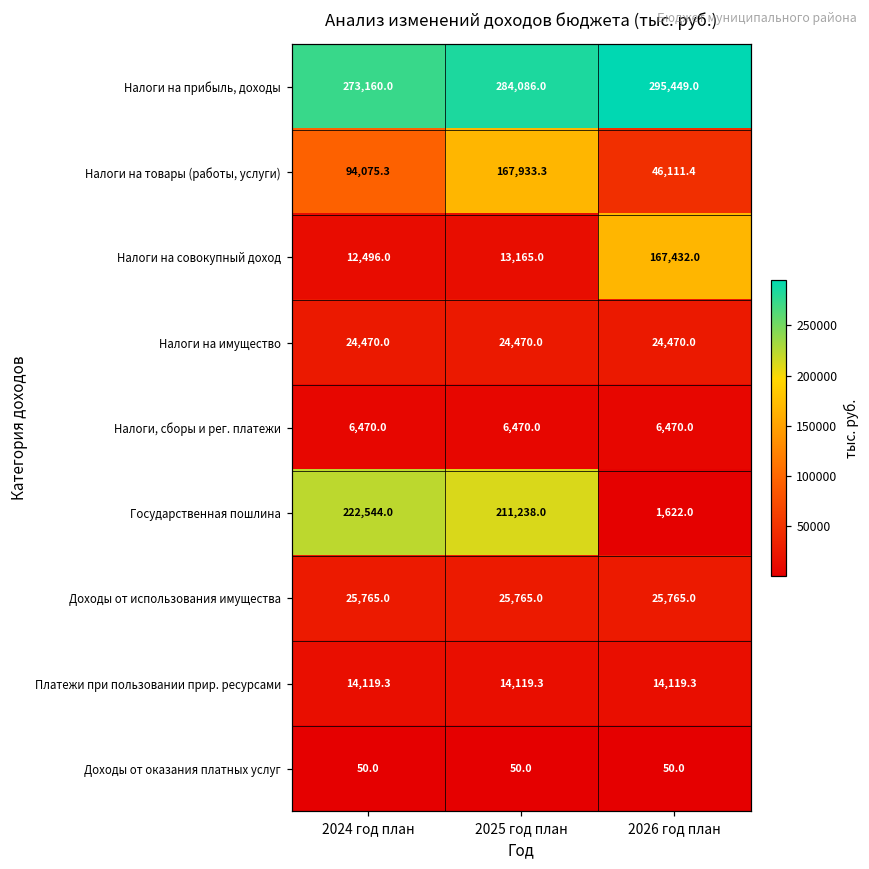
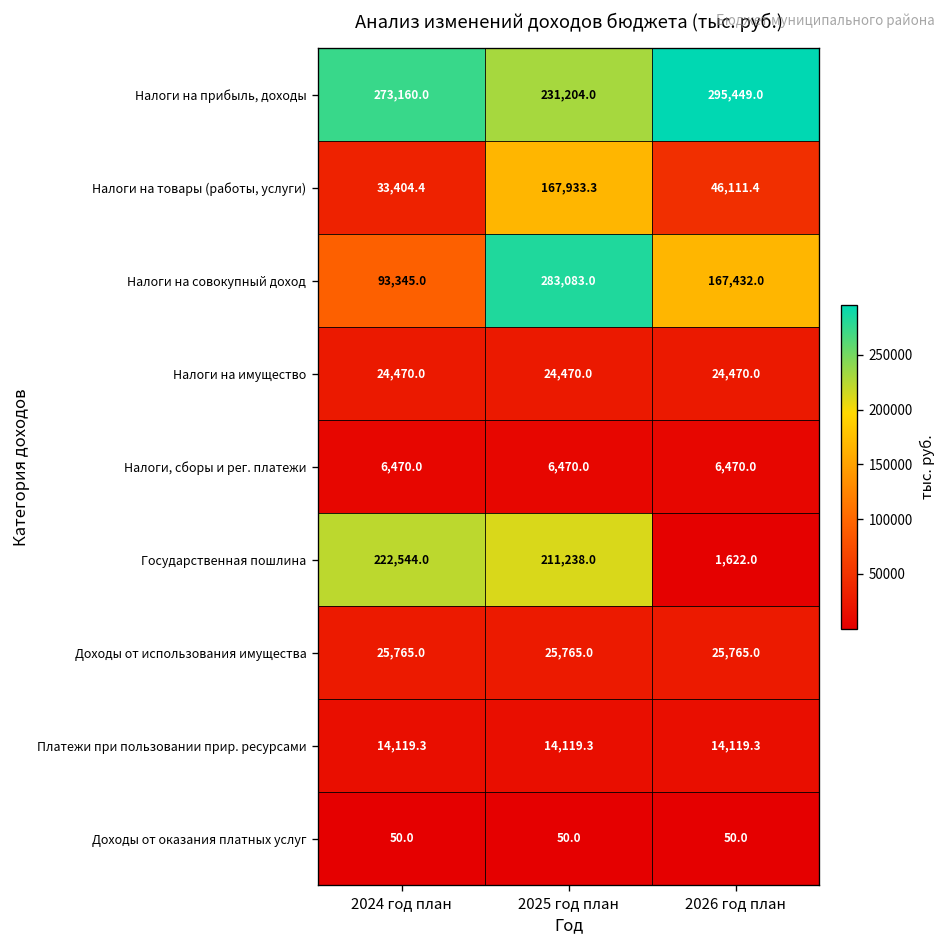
Налоги на прибыль, доходы, 2025 год план: 284,086.0 -> 231,204.0
Налоги на товары (работы, услуги), 2024 год план: 94,075.3 -> 33,404.4
Налоги на совокупный доход, 2024 год план: 12,496.0 -> 93,345.0
Налоги на совокупный доход, 2025 год план: 13,165.0 -> 283,083.0
